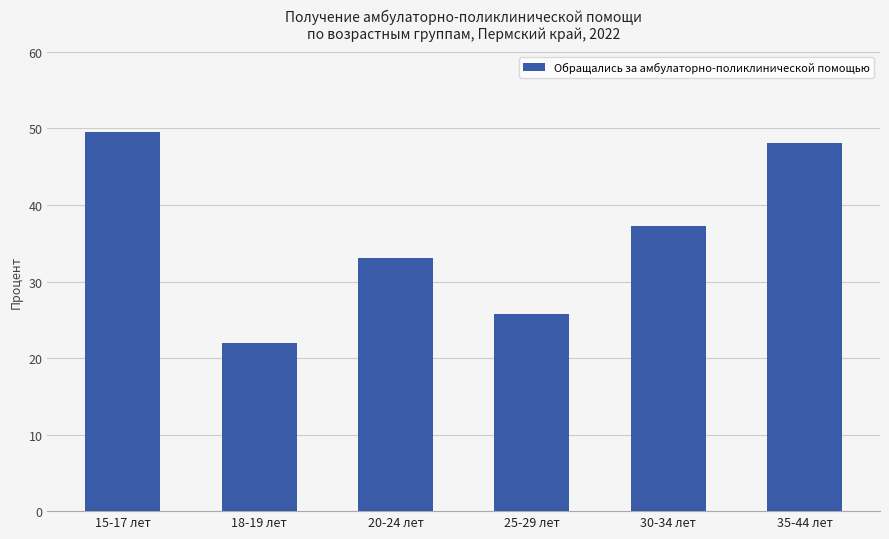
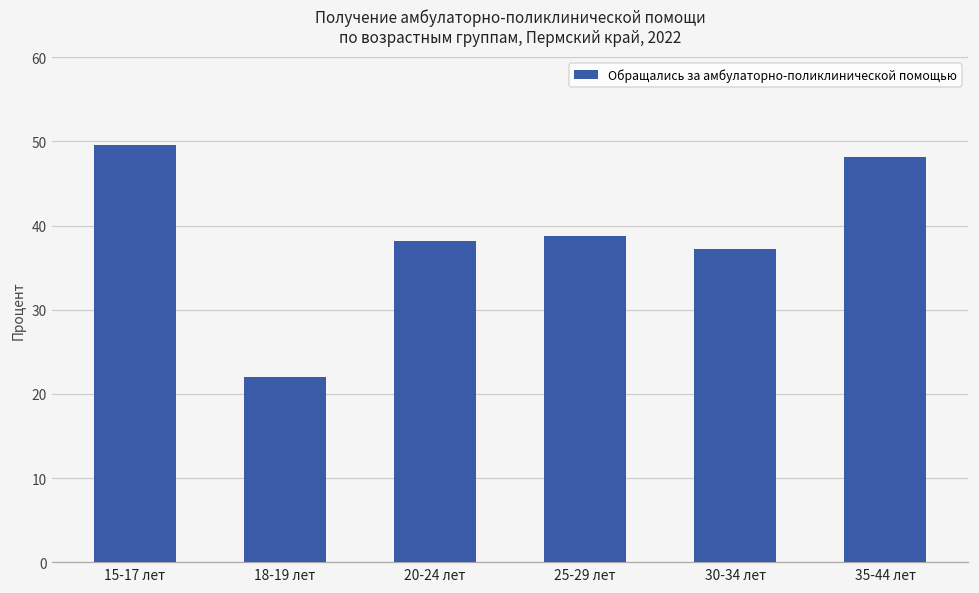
20-24 лет: 33 -> 38
25-29 лет: 26 -> 39
